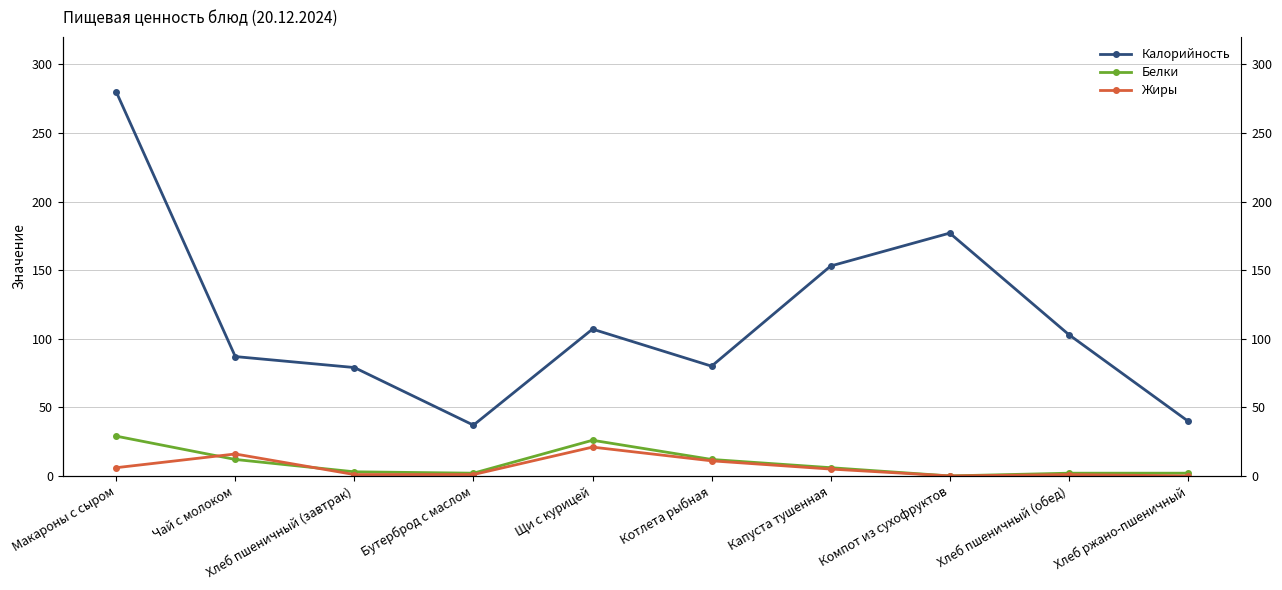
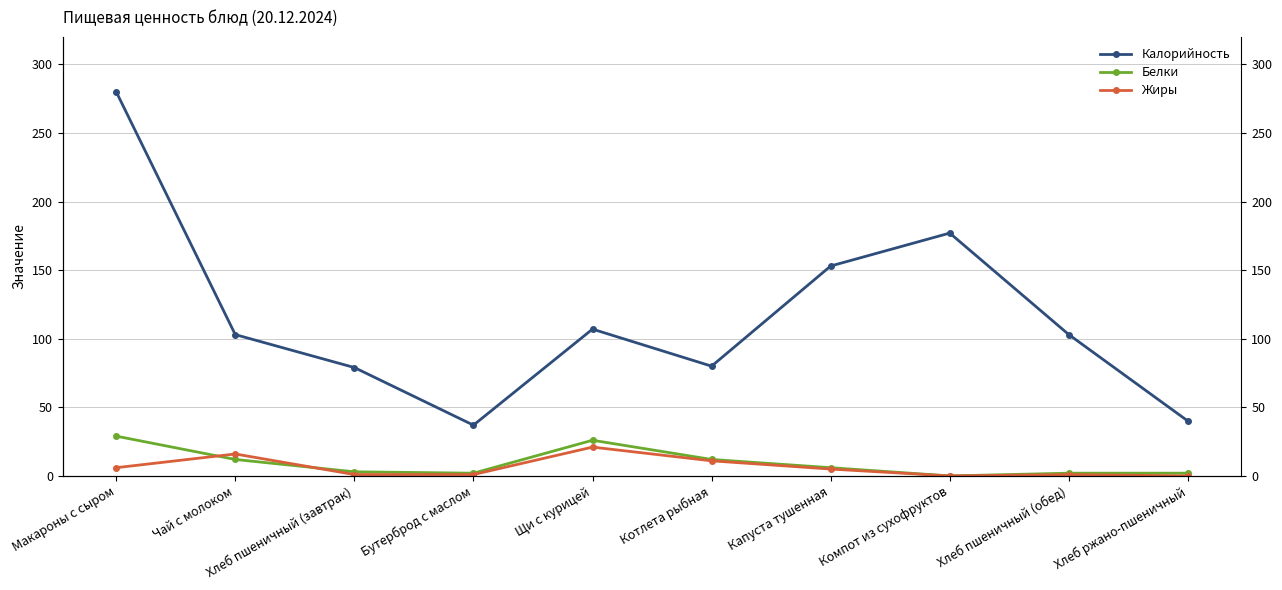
Калорийность, Чай с молоком: 87 -> 103
